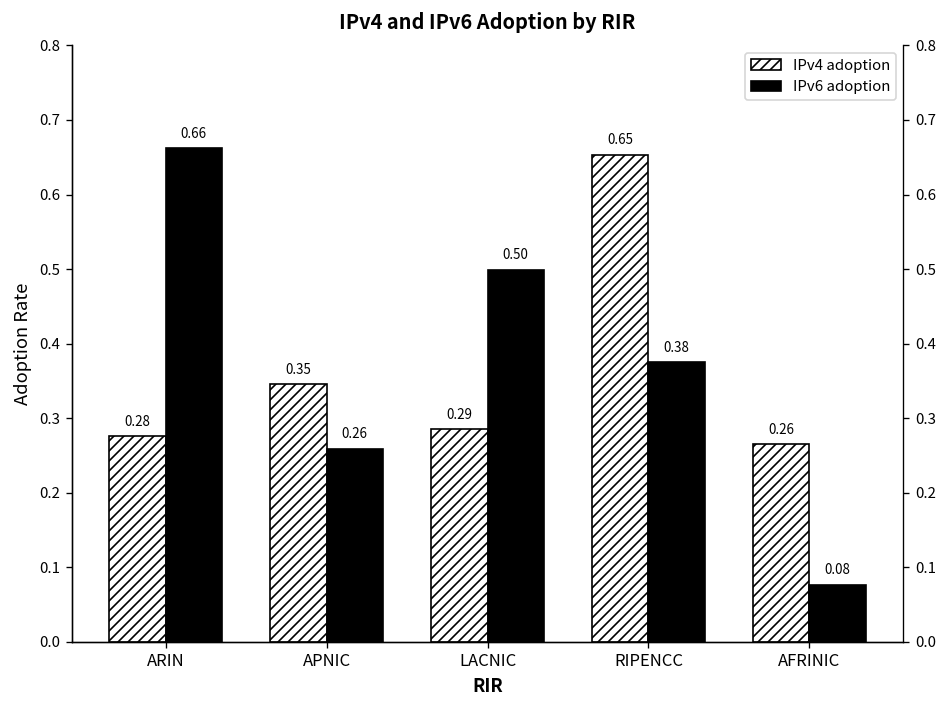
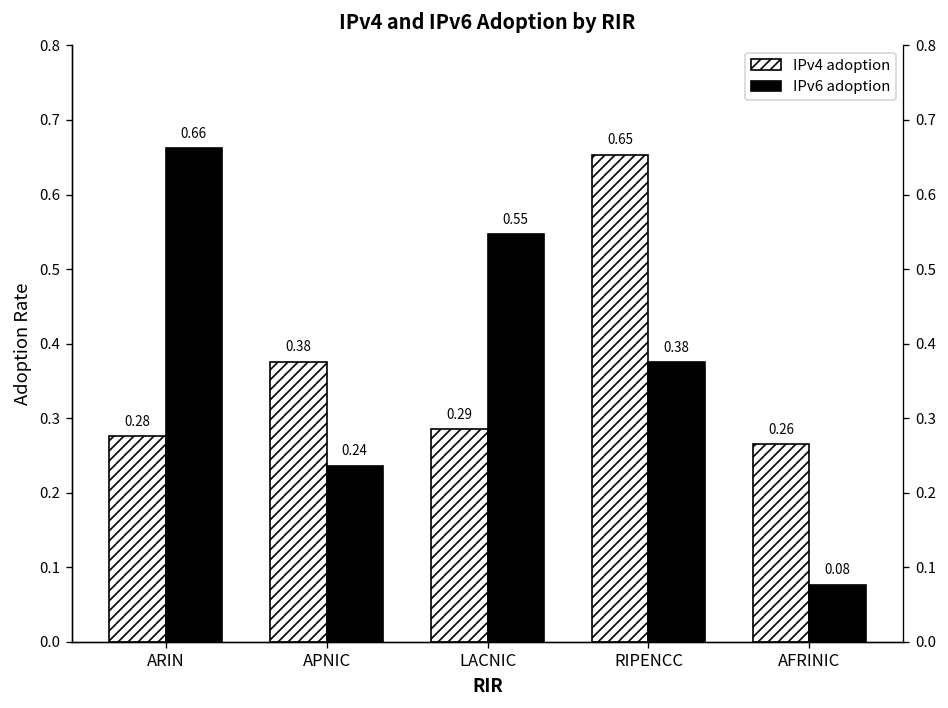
IPv4 adoption, APNIC: 0.35 -> 0.38
IPv6 adoption, APNIC: 0.26 -> 0.24
IPv6 adoption, LACNIC: 0.50 -> 0.55
